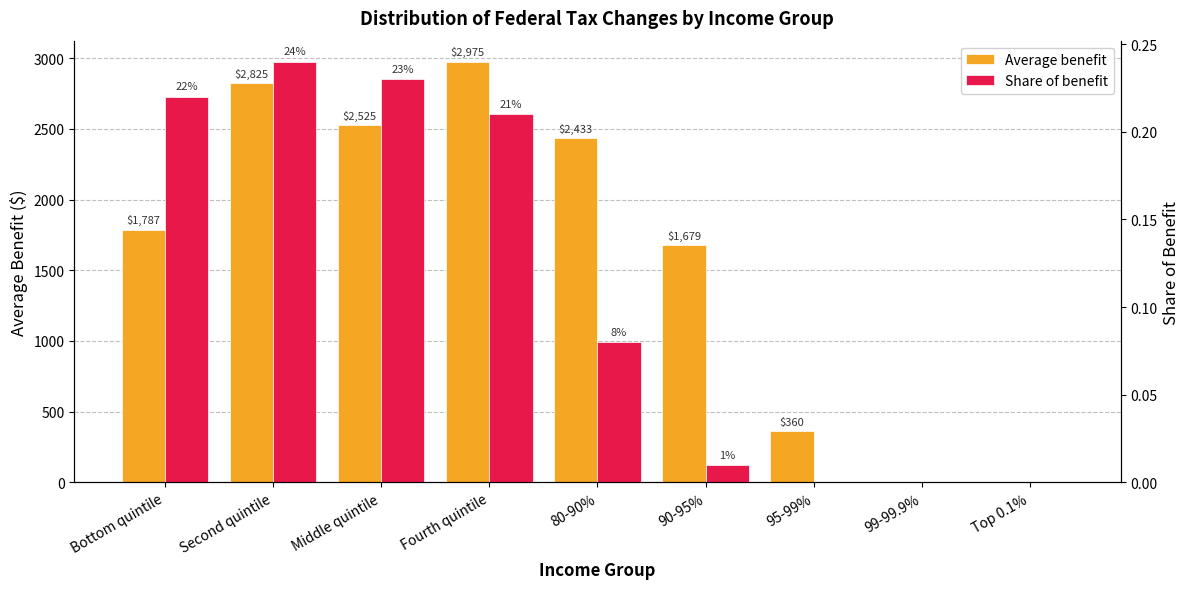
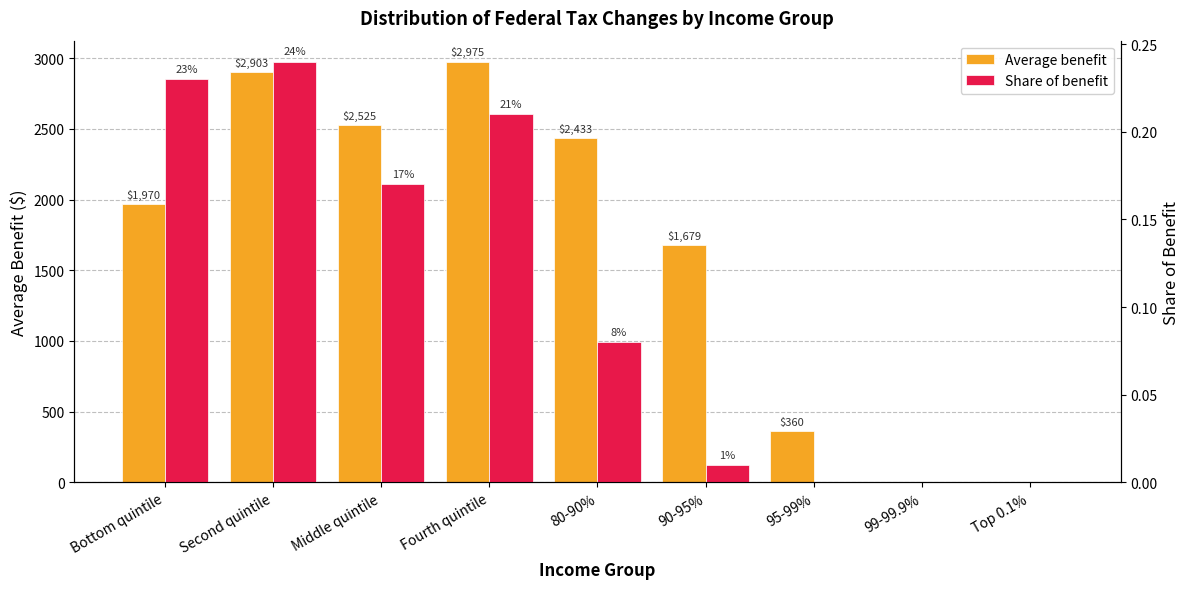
Average benefit, Bottom quintile: $1,787 -> $1,970
Average benefit, Second quintile: $2,825 -> $2,903
Share of benefit, Bottom quintile: 22% -> 23%
Share of benefit, Middle quintile: 23% -> 17%
